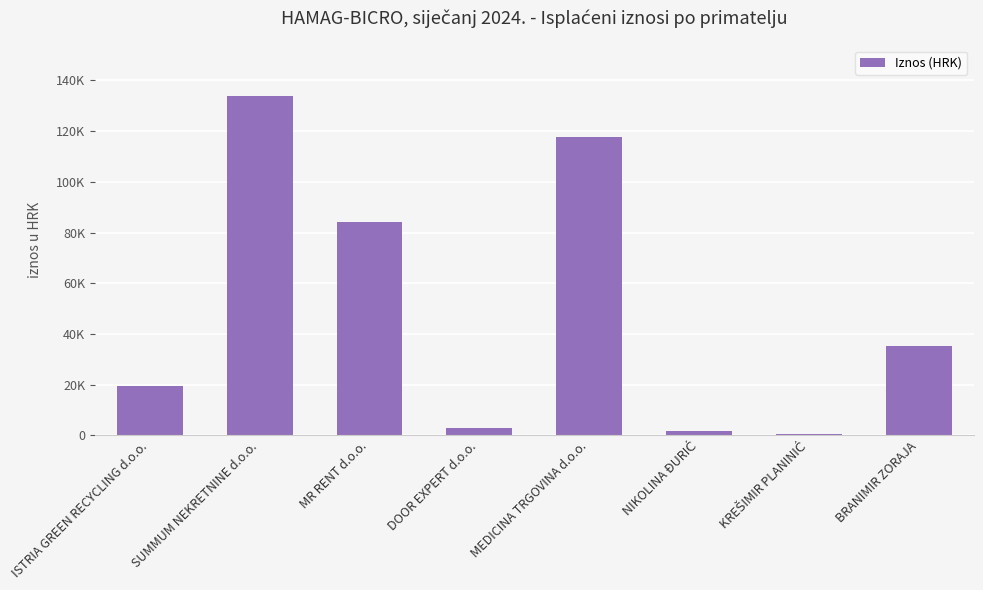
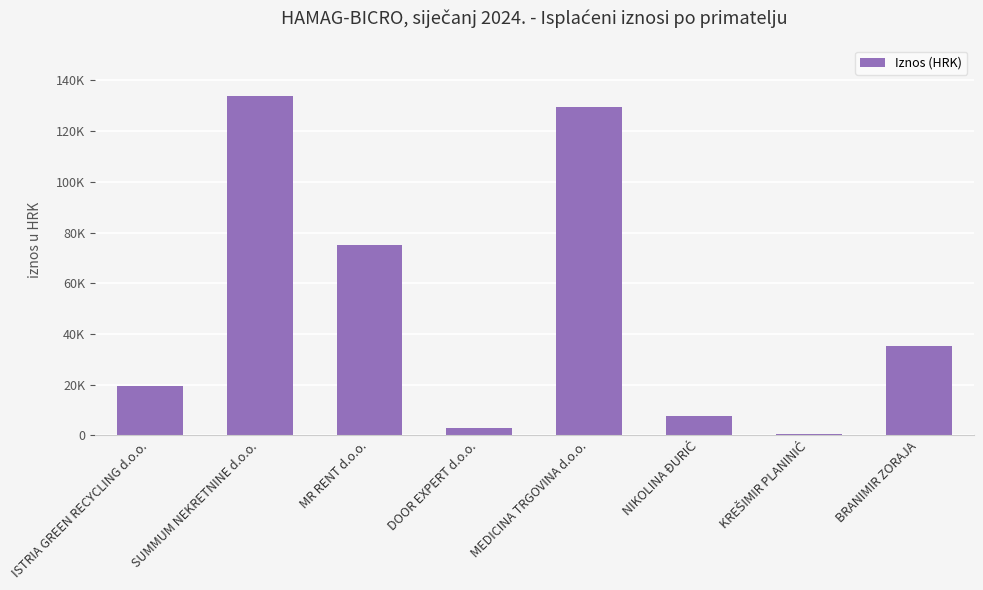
MR RENT d.o.o.: 84000 -> 75000
MEDICINA TRGOVINA d.o.o.: 118000 -> 130000
NIKOLINA ĐURIĆ: 2000 -> 8000
